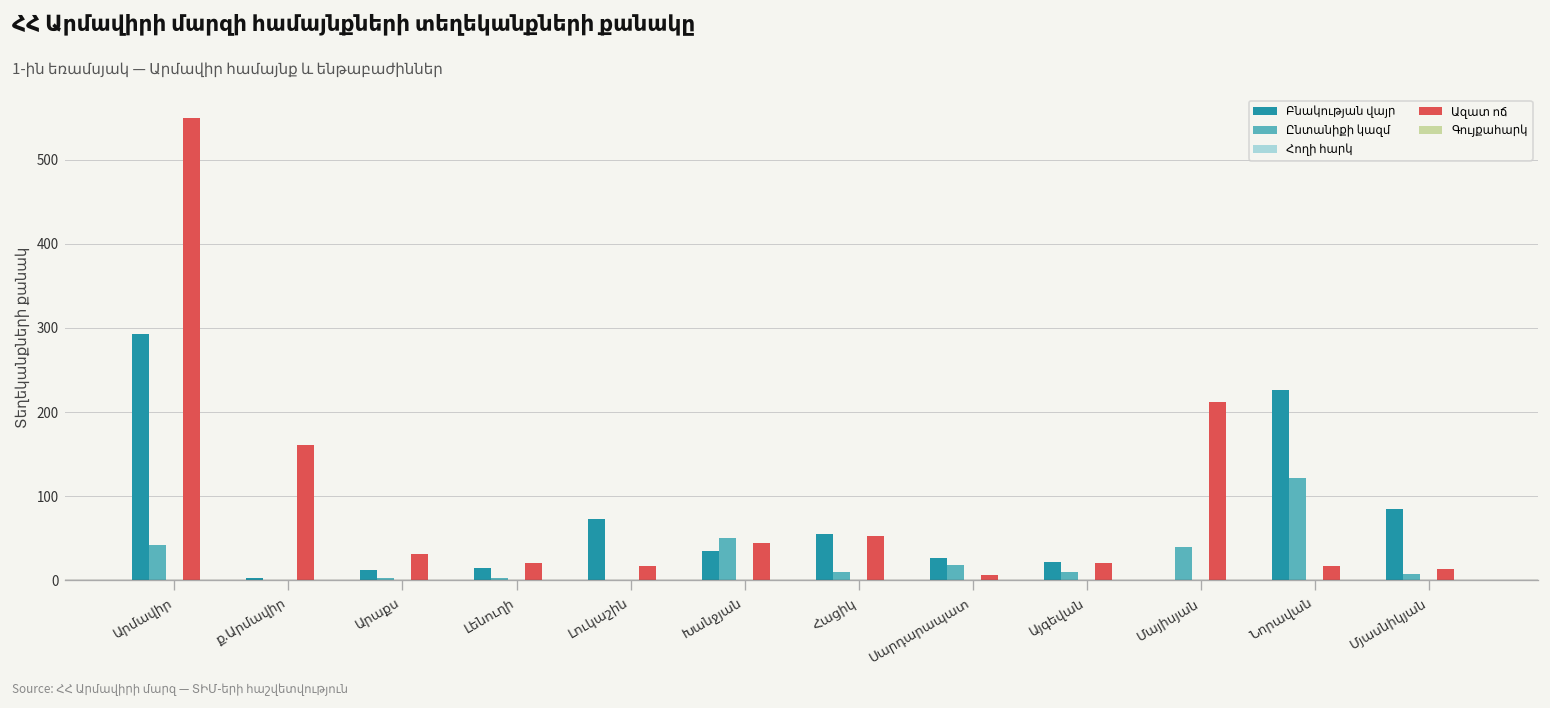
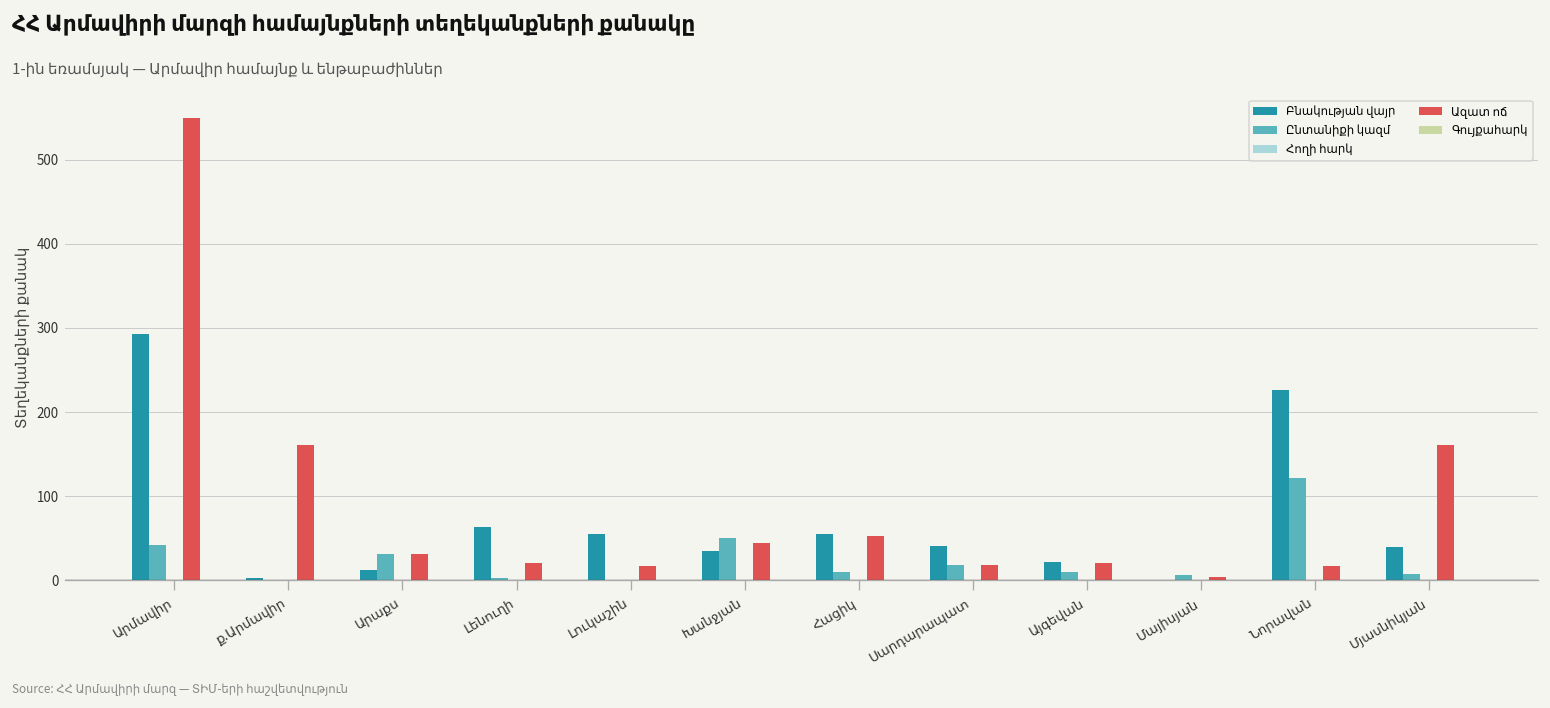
Ընտանիքի կազմ, Արաքս: 0 -> 30
Բնակության վայր, Լենուղի: 10 -> 60
Բնակության վայր, Լուկաշին: 70 -> 60
Բնակության վայր, Սարդարապատ: 30 -> 40
Ազատ ոճ, Սարդարապատ: 10 -> 20
Ընտանիքի կազմ, Մայիսյան: 40 -> 10
Ազատ ոճ, Մայիսյան: 210 -> 0
Բնակության վայր, Մյասնիկյան: 90 -> 40
Ազատ ոճ, Մյասնիկյան: 10 -> 160
